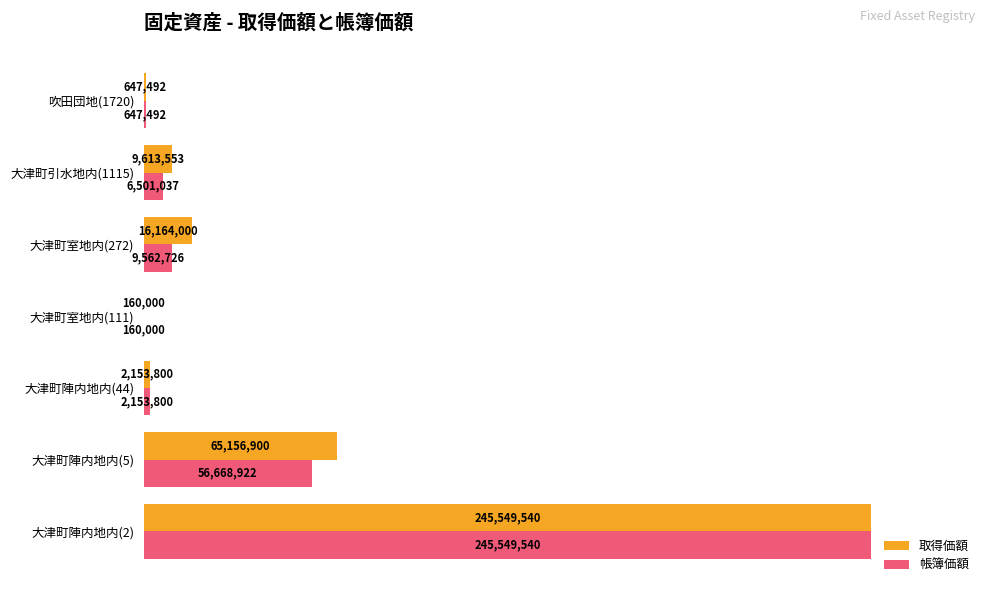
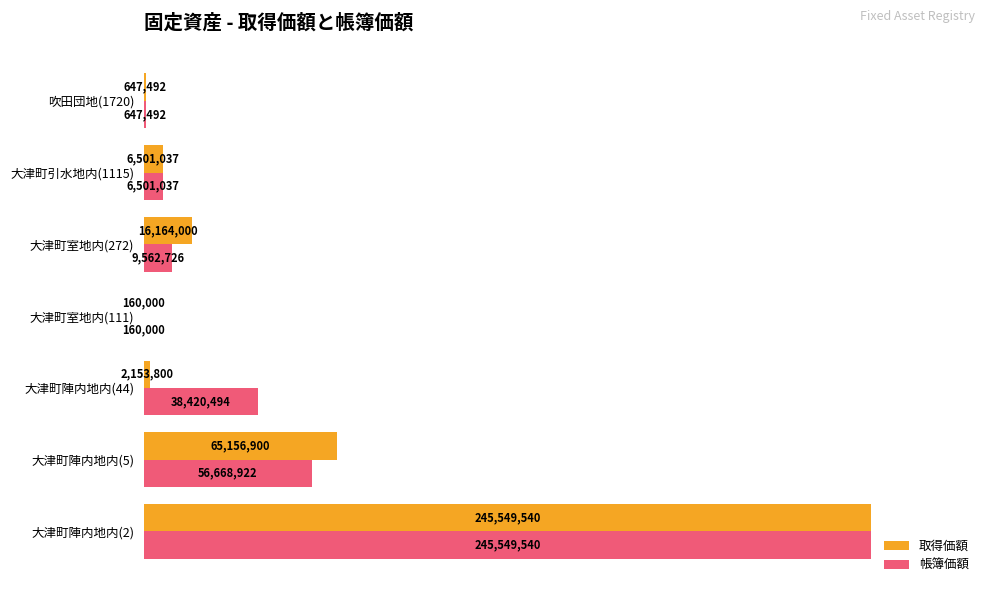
取得価額, 大津町引水地内(1115): 9,613,553 -> 6,501,037
帳簿価額, 大津町陣内地内(44): 2,153,800 -> 38,420,494
